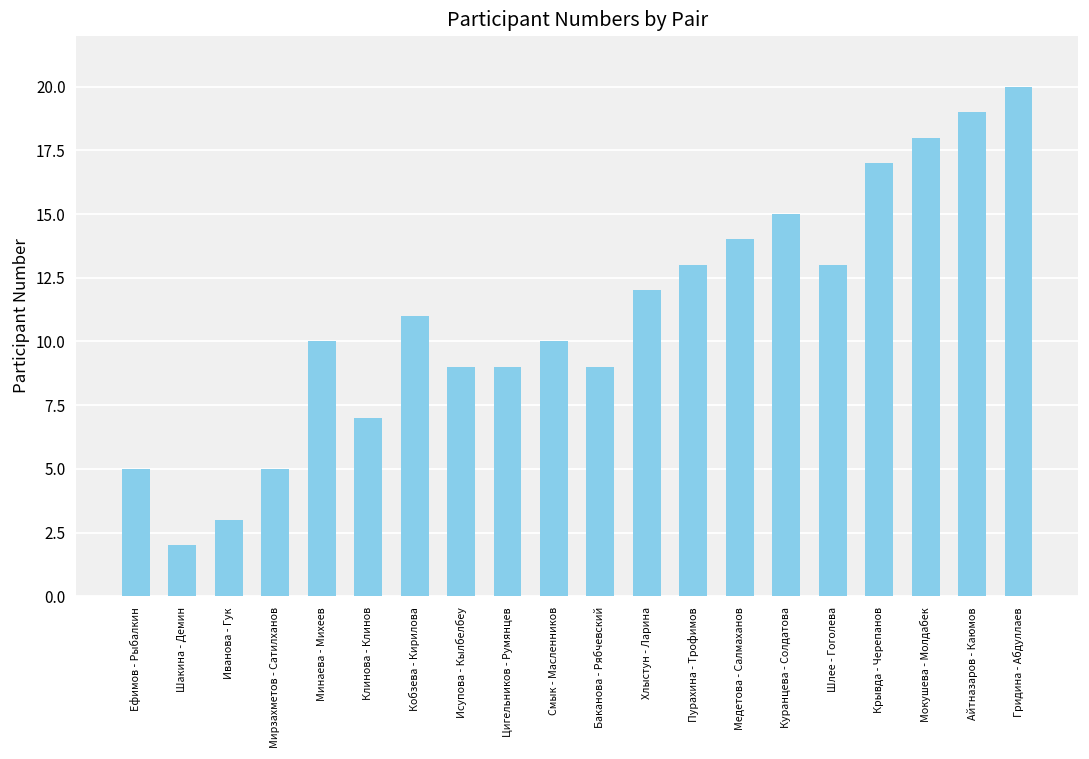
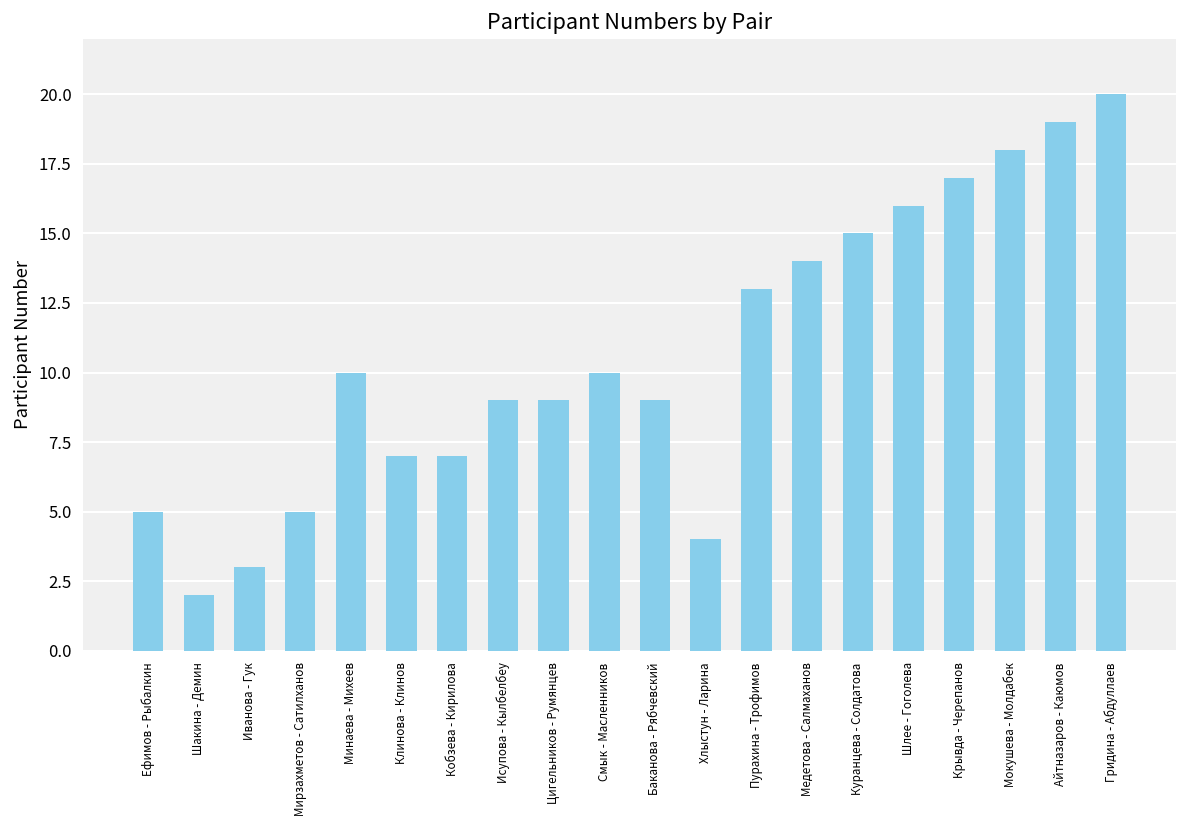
Кобзева - Кирилова: 11 -> 7
Хлыстун - Ларина: 12 -> 4
Шлее - Гоголева: 13 -> 16
